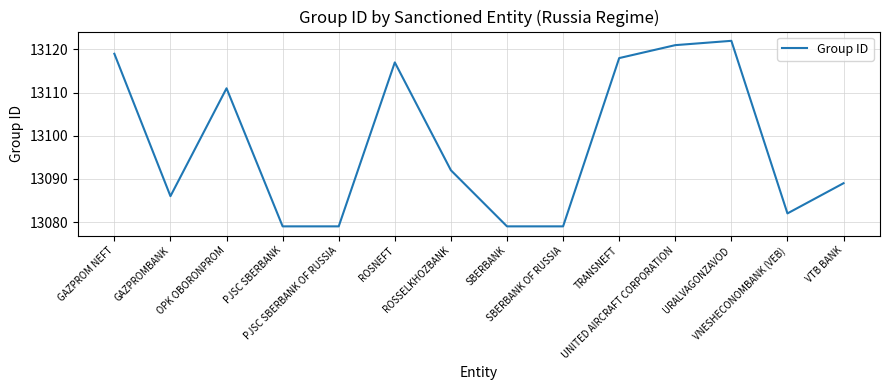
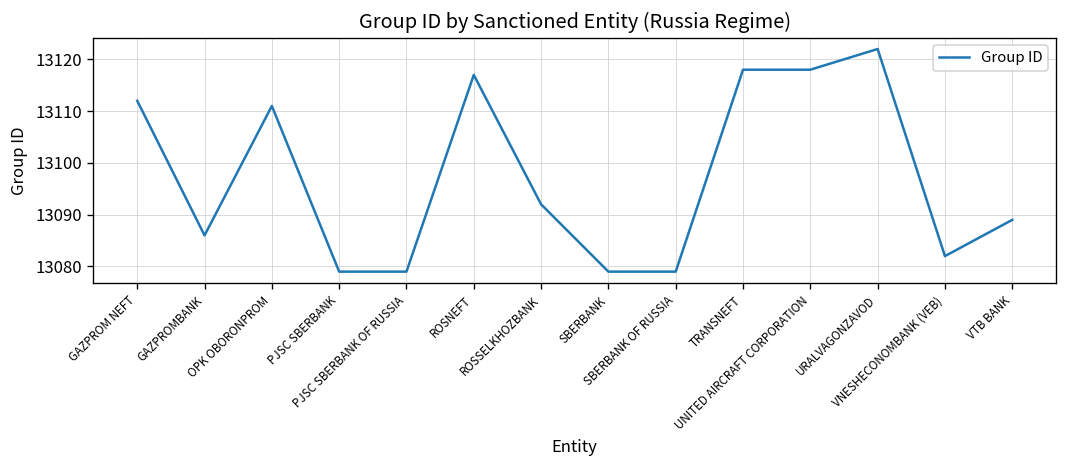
GAZPROM NEFT: 13119 -> 13112
UNITED AIRCRAFT CORPORATION: 13121 -> 13118
